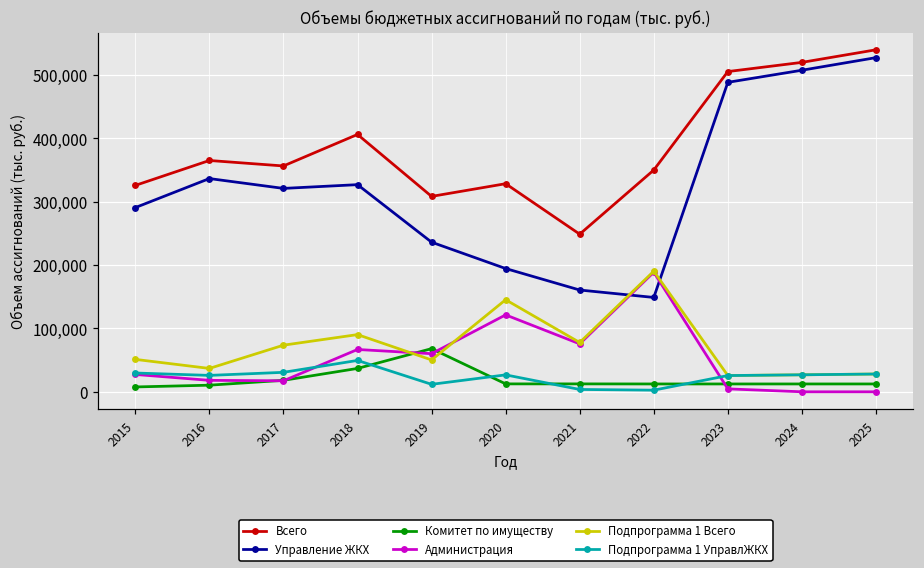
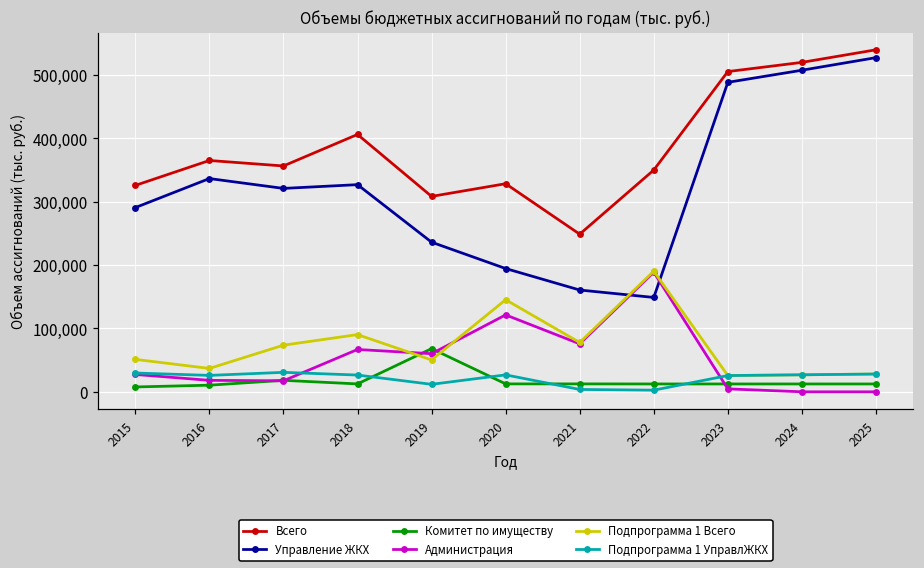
Комитет по имуществу, 2018: 40,000 -> 10,000
Подпрограмма 1 УправлЖКХ, 2018: 50,000 -> 30,000
